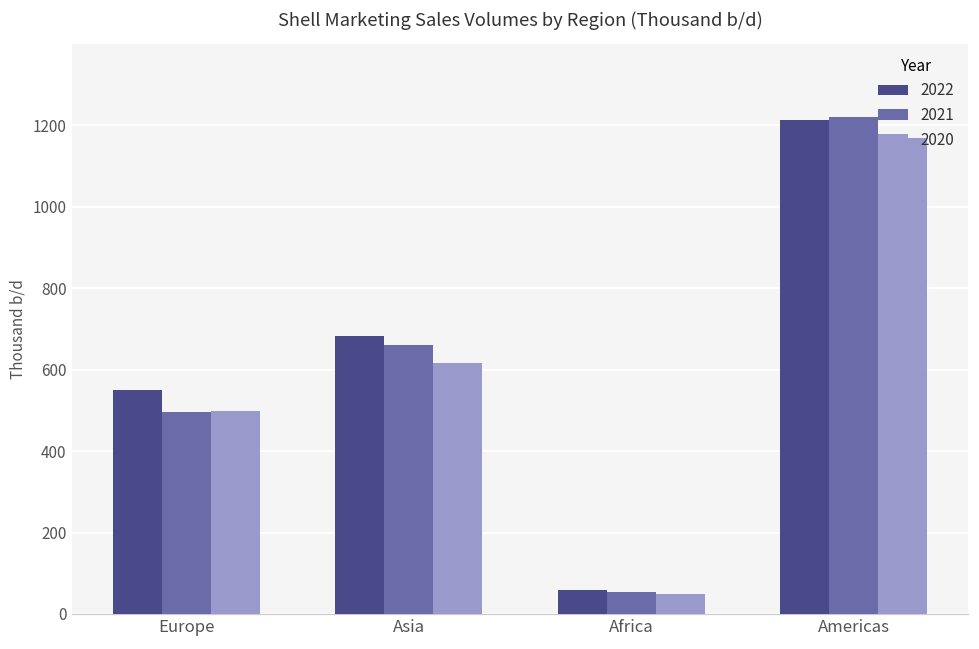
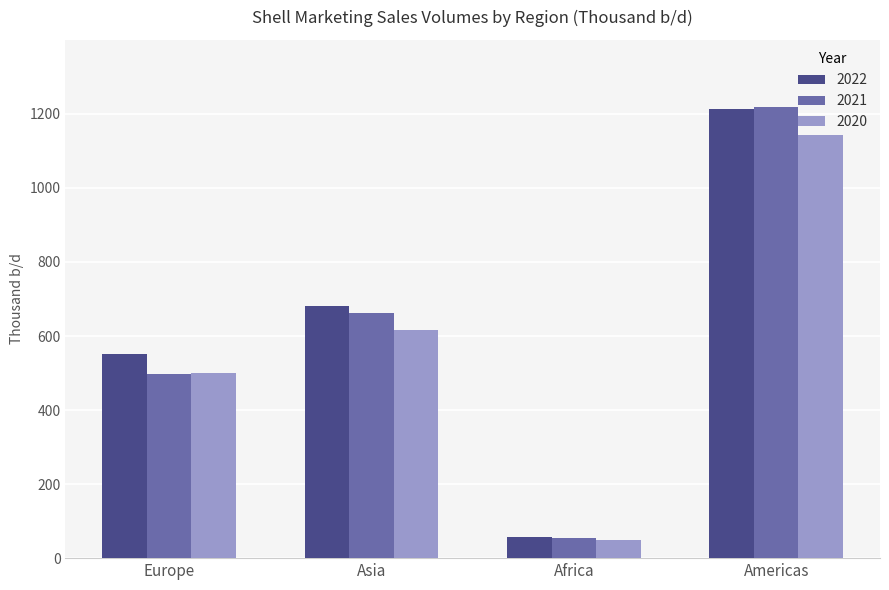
2020, Americas: 1170 -> 1140
